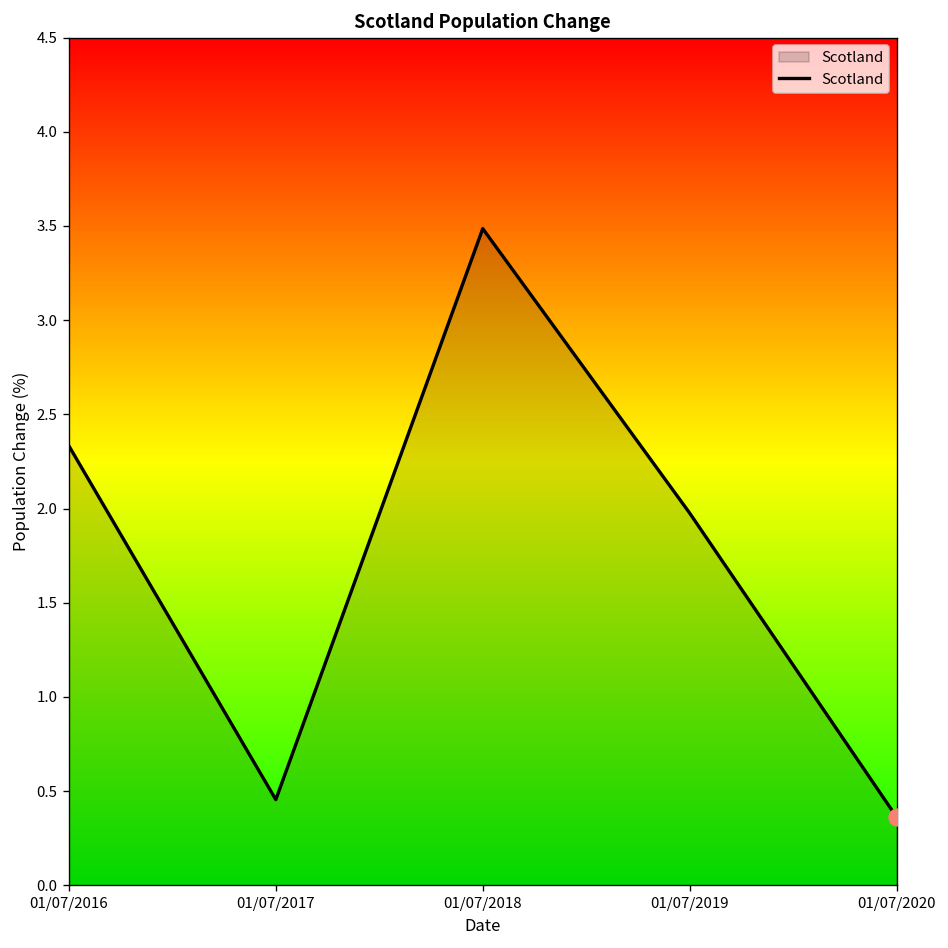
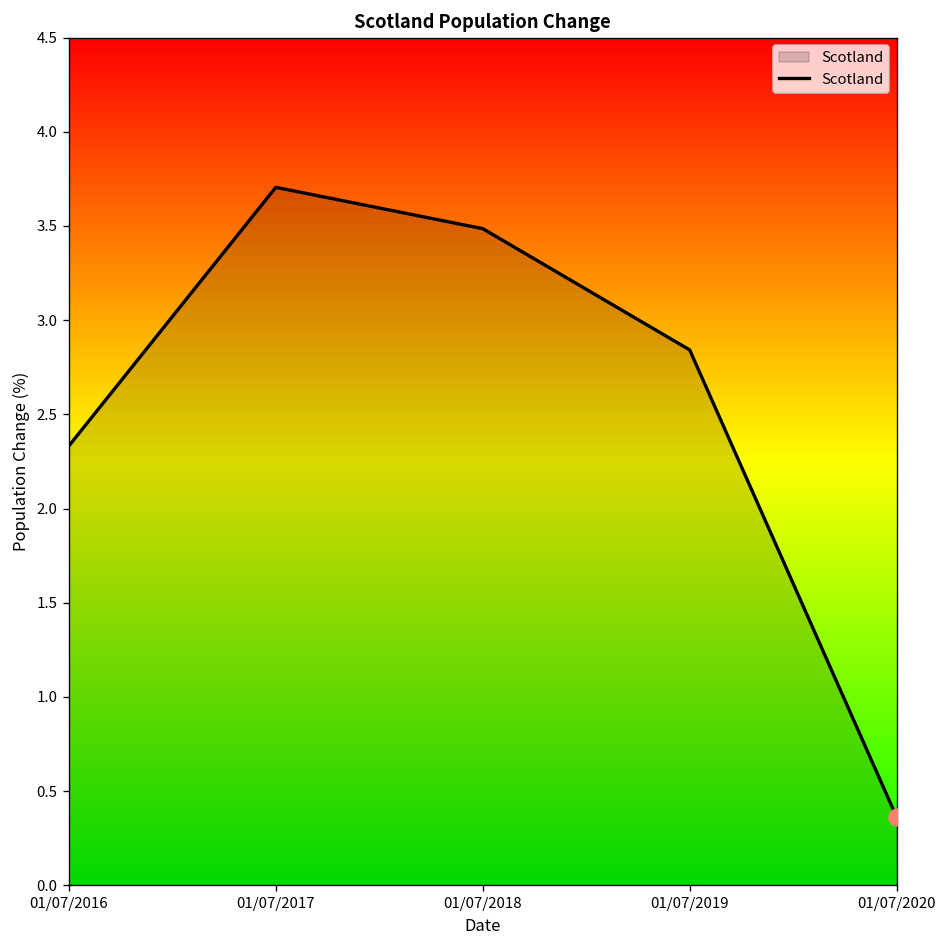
Scotland, 01/07/2017: 0.45 -> 3.71
Scotland, 01/07/2019: 1.98 -> 2.84
